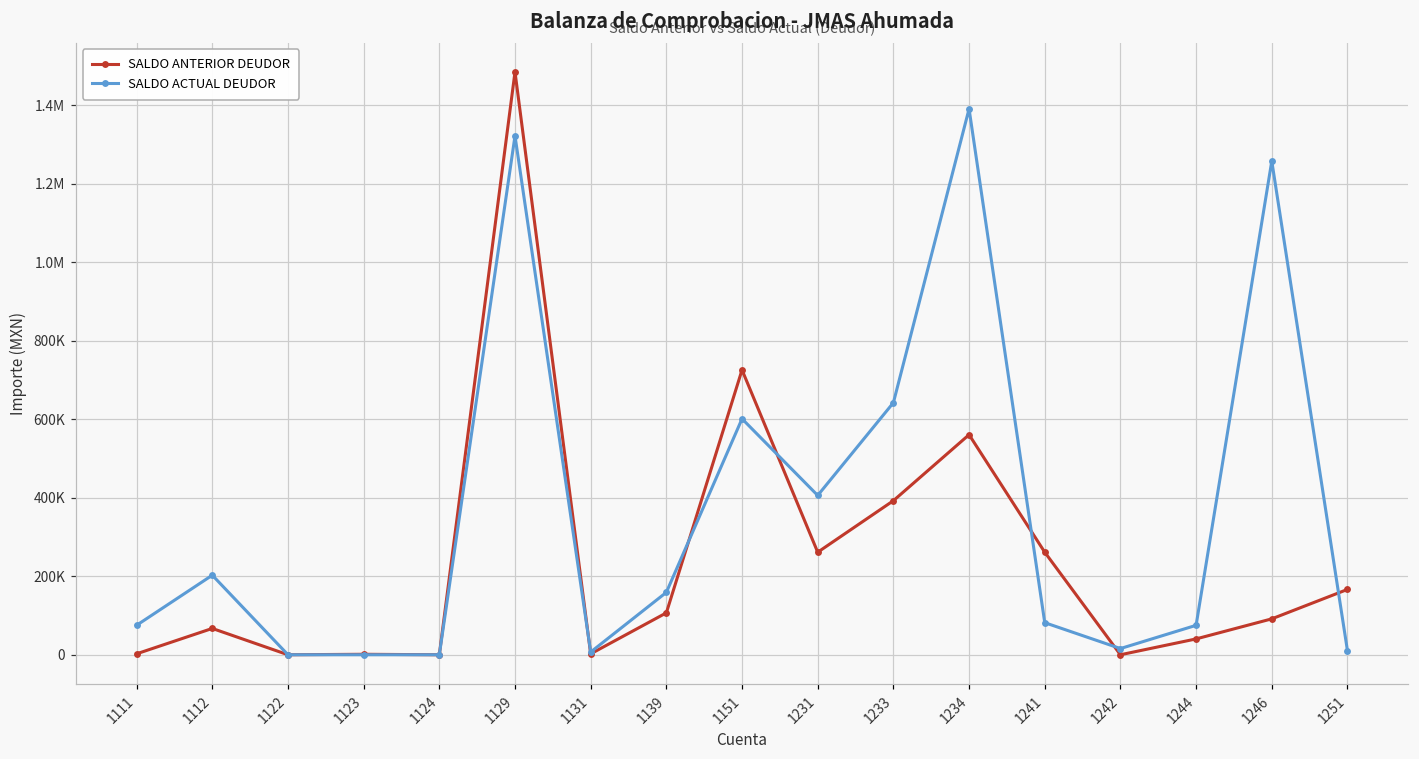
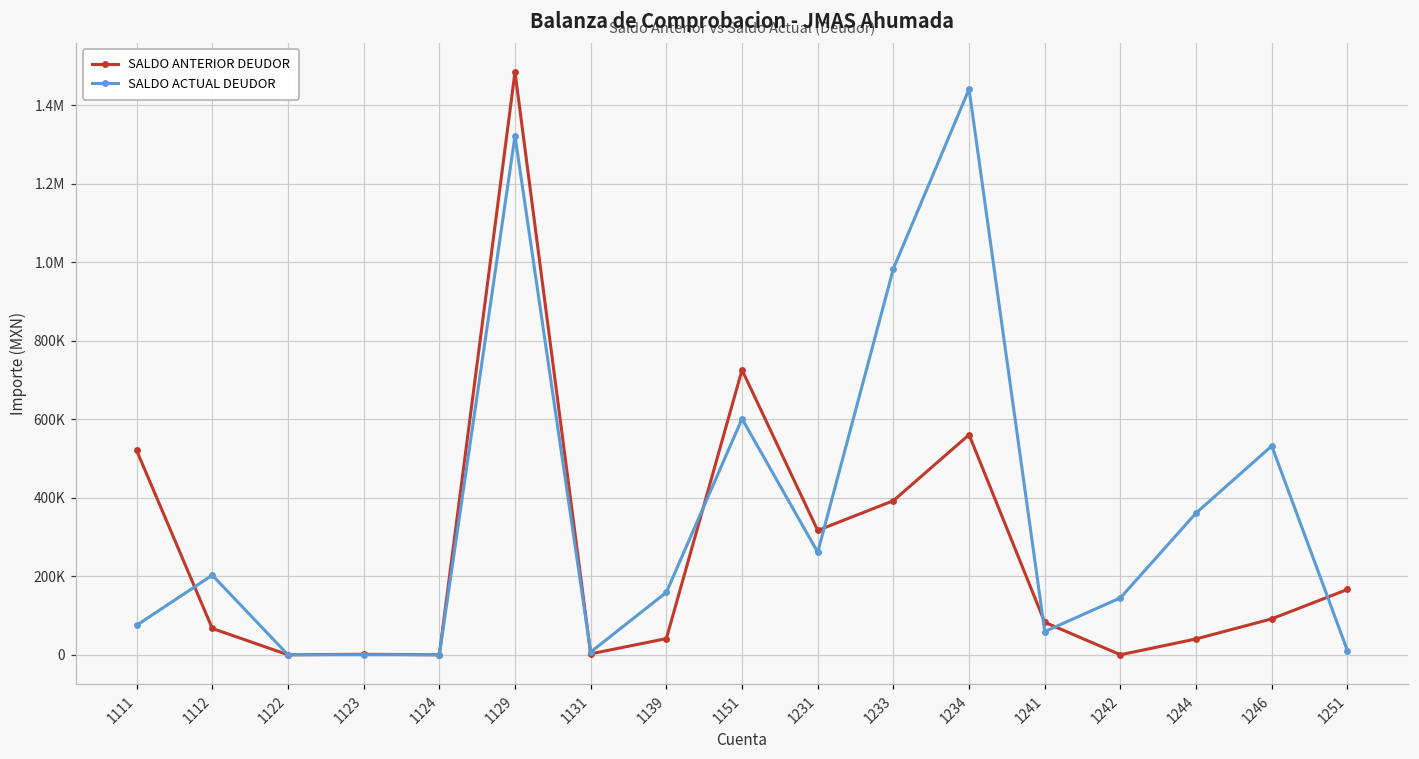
SALDO ANTERIOR DEUDOR, 1111: 0 -> 520000
SALDO ANTERIOR DEUDOR, 1139: 110000 -> 40000
SALDO ANTERIOR DEUDOR, 1231: 260000 -> 320000
SALDO ACTUAL DEUDOR, 1231: 410000 -> 260000
SALDO ACTUAL DEUDOR, 1233: 640000 -> 980000
SALDO ACTUAL DEUDOR, 1234: 1390000 -> 1440000
SALDO ANTERIOR DEUDOR, 1241: 260000 -> 80000
SALDO ACTUAL DEUDOR, 1241: 80000 -> 60000
SALDO ACTUAL DEUDOR, 1242: 20000 -> 140000
SALDO ACTUAL DEUDOR, 1244: 70000 -> 360000
SALDO ACTUAL DEUDOR, 1246: 1260000 -> 530000
